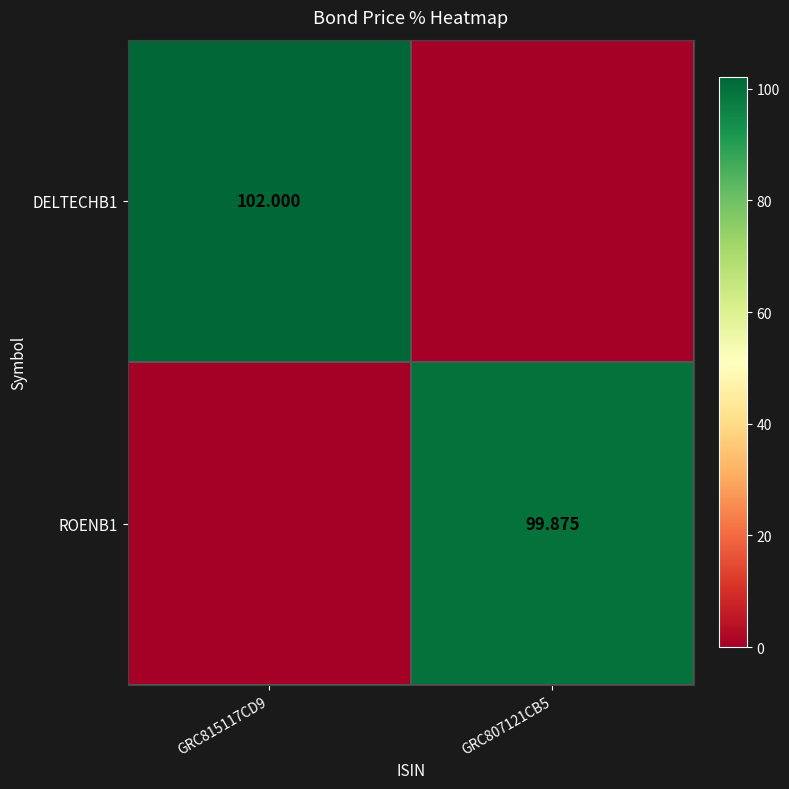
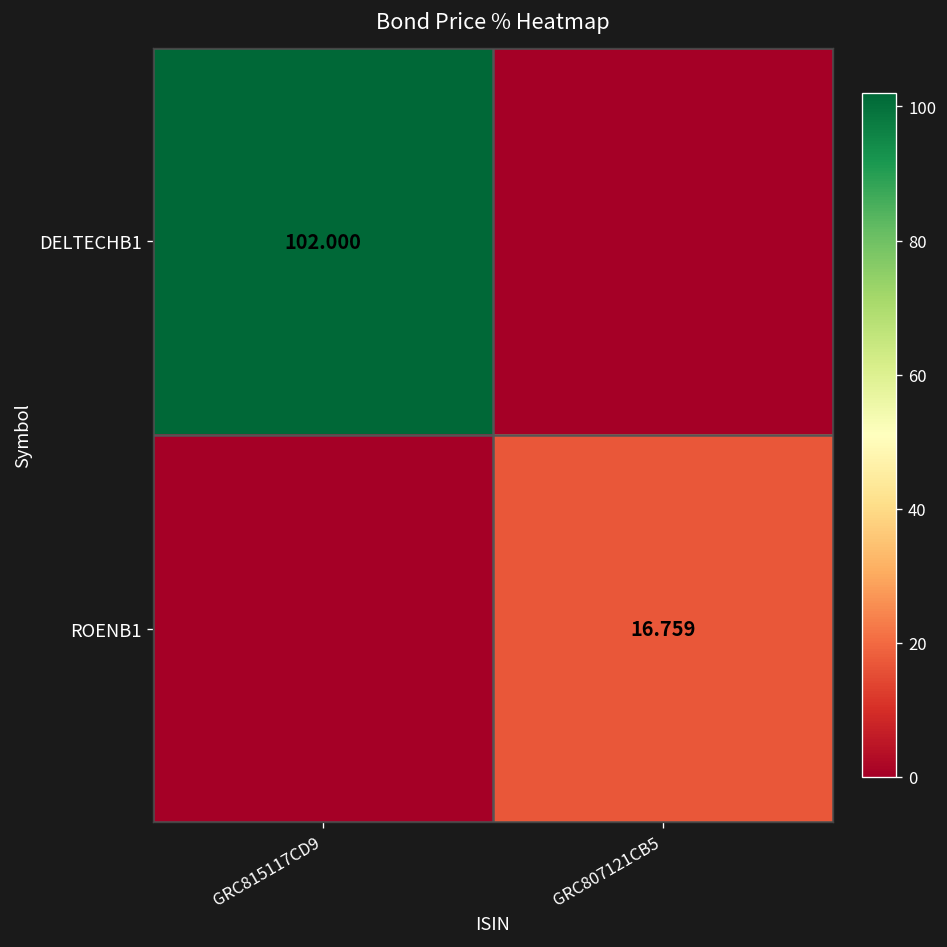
ROENB1, GRC807121CB5: 99.875 -> 16.759
